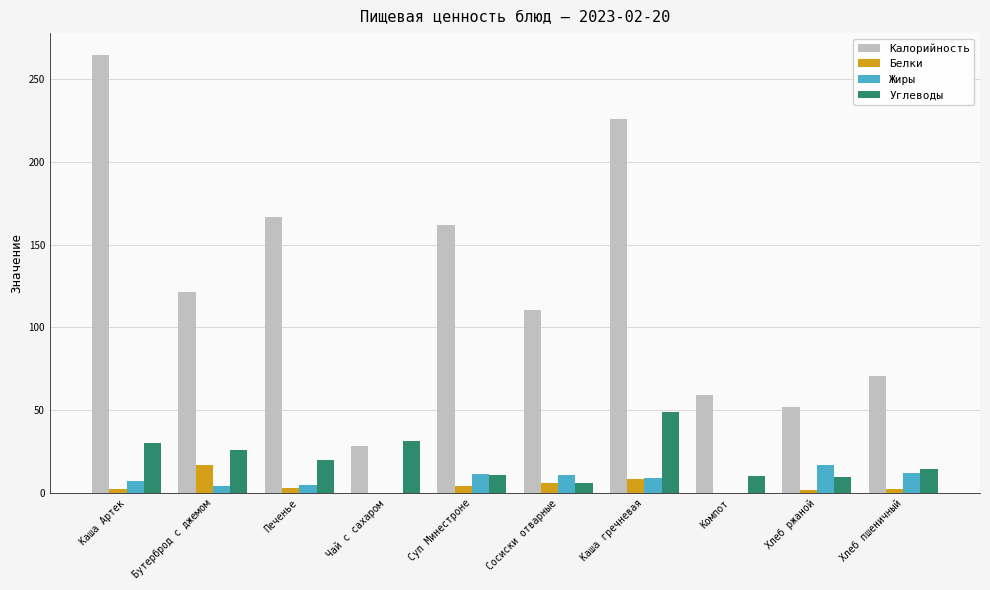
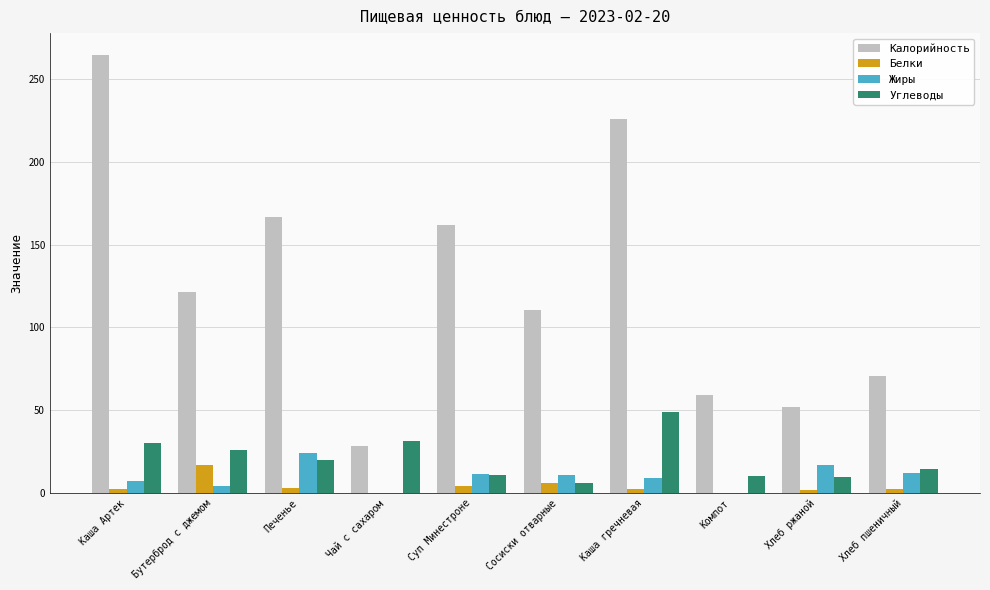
Жиры, Печенье: 5 -> 24
Белки, Каша гречневая: 9 -> 3
